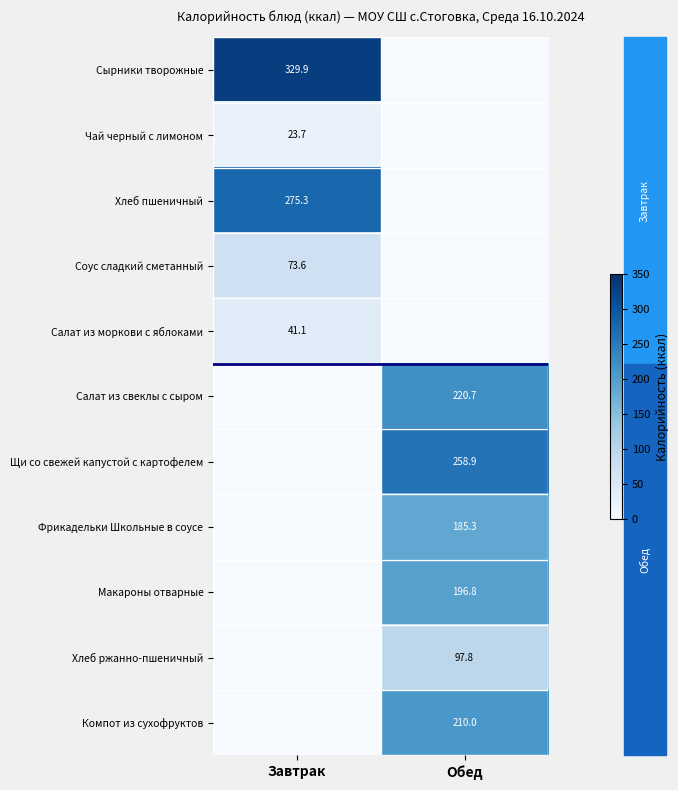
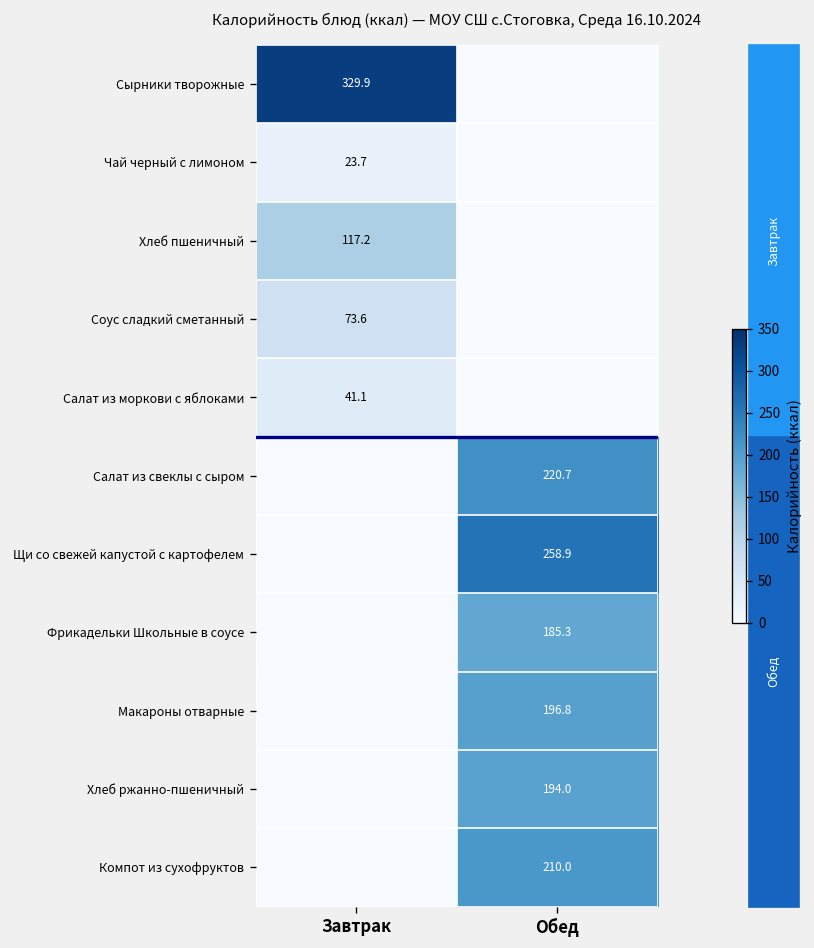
Хлеб пшеничный, Завтрак: 275.3 -> 117.2
Хлеб ржанно-пшеничный, Обед: 97.8 -> 194.0
